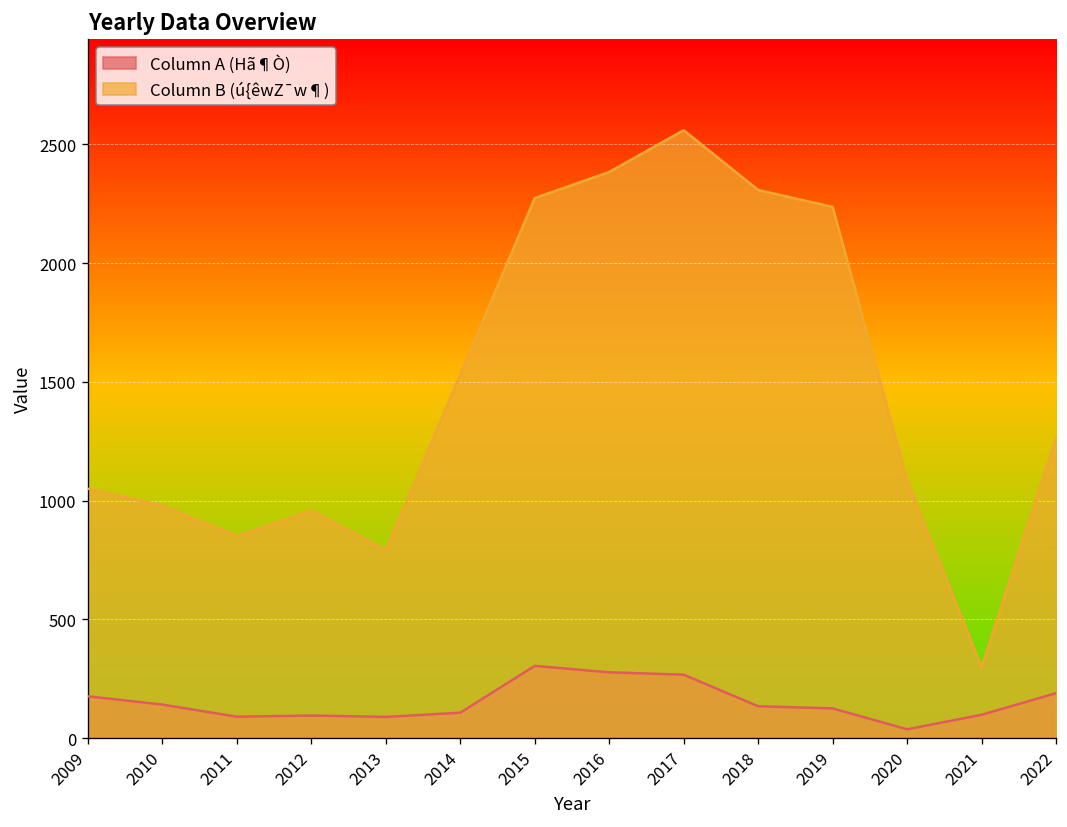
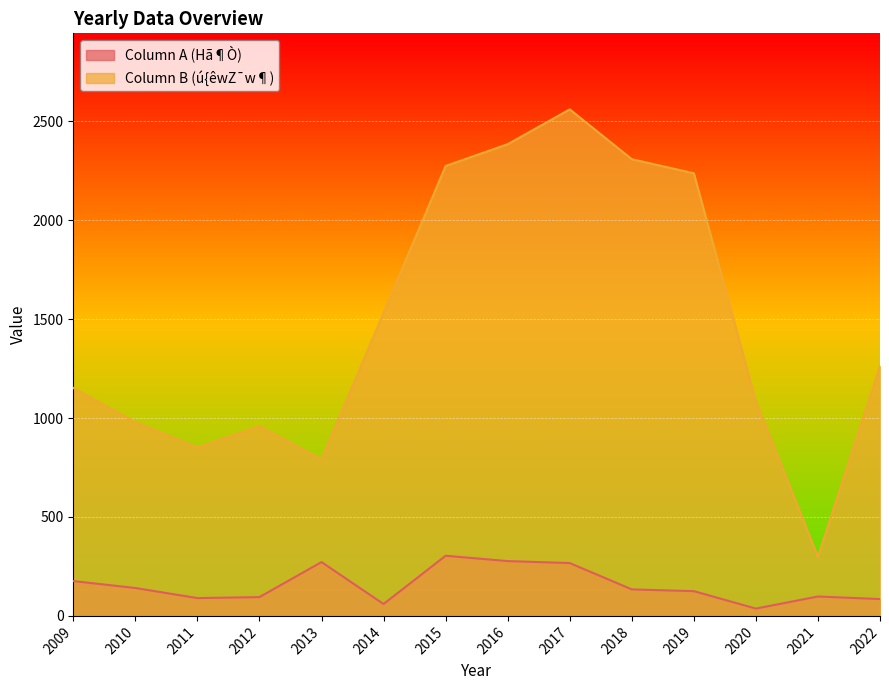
Column B (ú{êwZ¯w¶), 2009: 1050 -> 1150
Column A (Hã¶Ò), 2013: 90 -> 270
Column A (Hã¶Ò), 2014: 110 -> 60
Column A (Hã¶Ò), 2022: 190 -> 90
